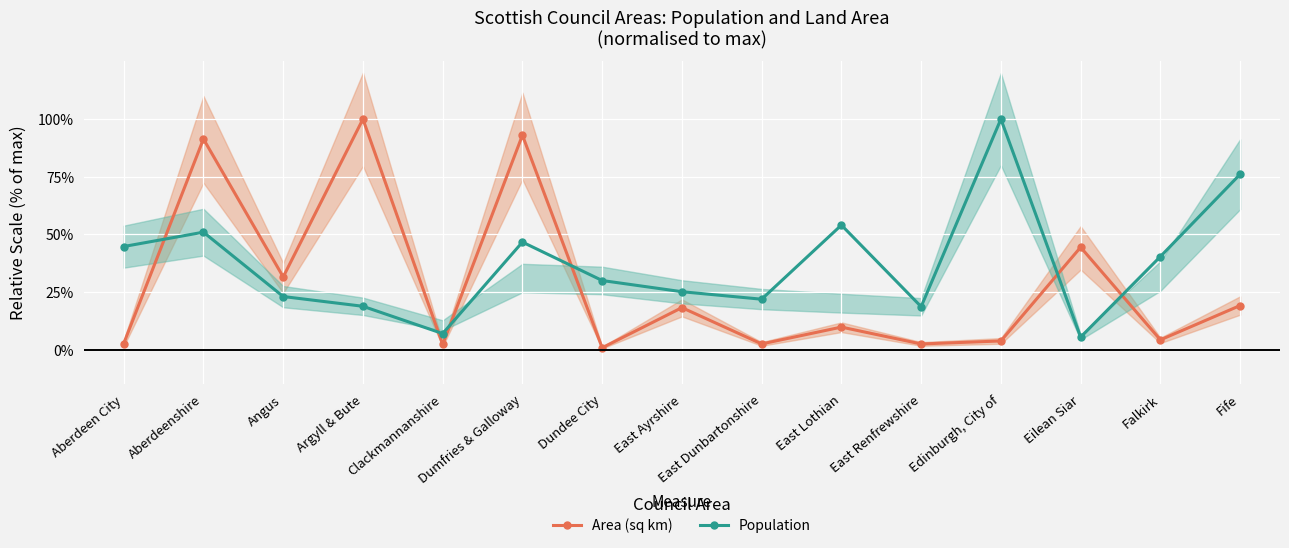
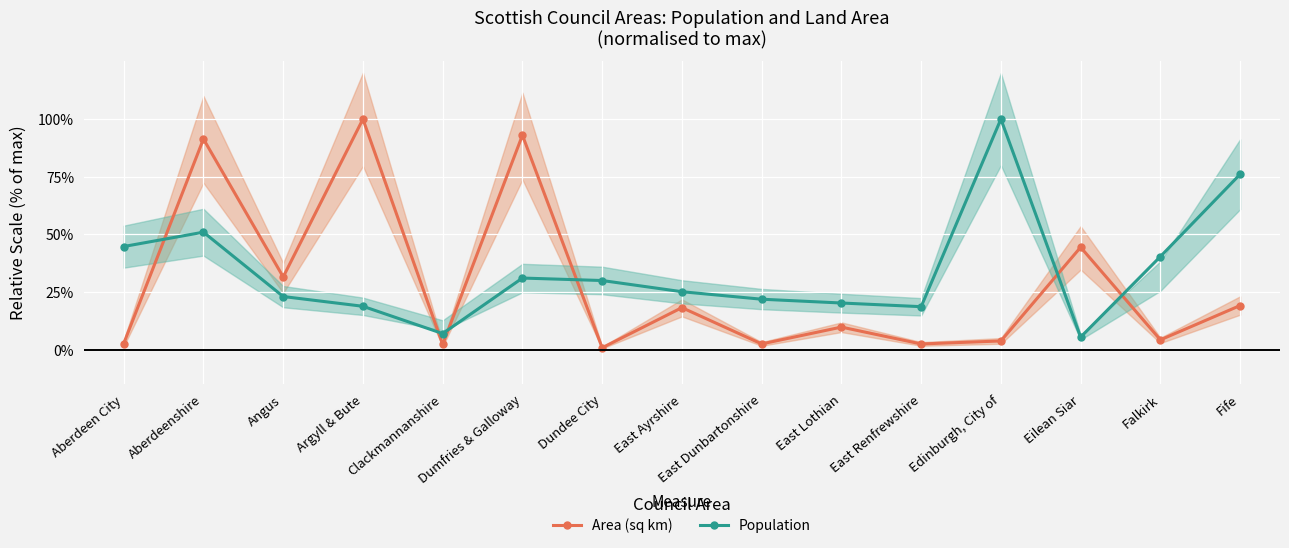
Population, Dumfries & Galloway: 47% -> 31%
Population, East Lothian: 54% -> 20%
